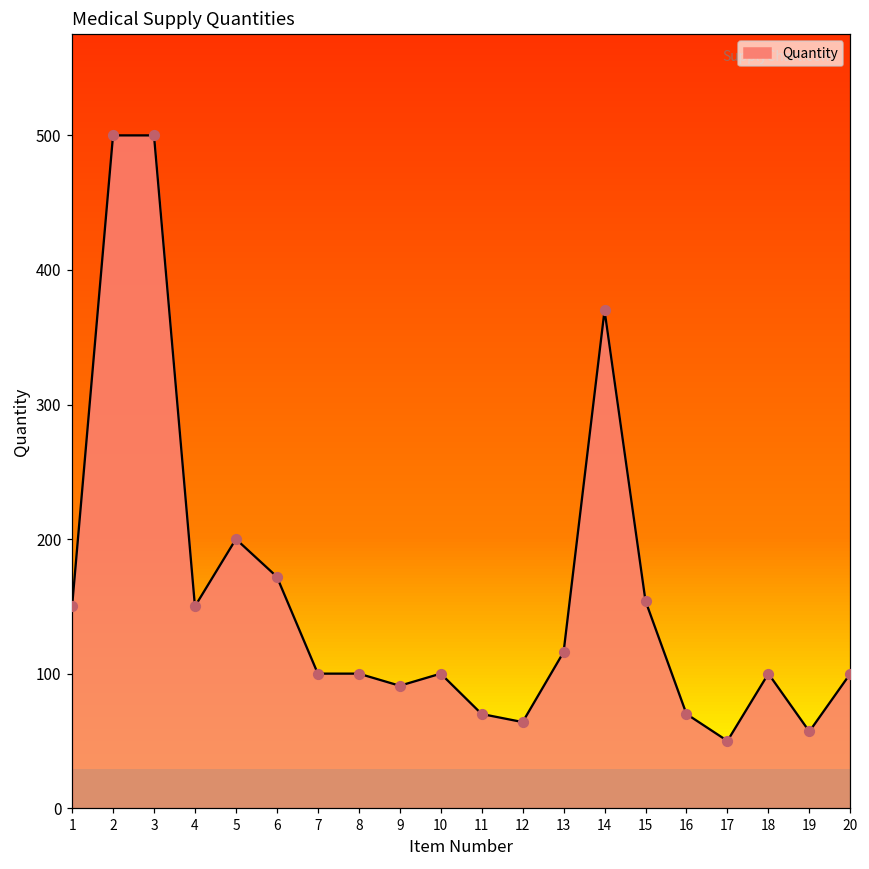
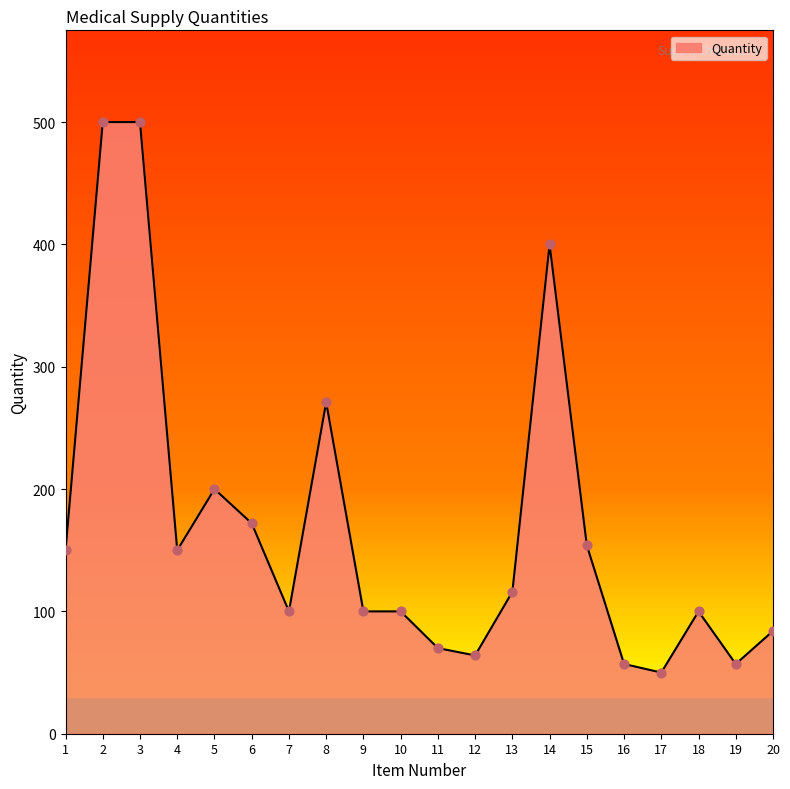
8: 100 -> 271
9: 91 -> 100
14: 370 -> 400
16: 70 -> 57
20: 100 -> 84
